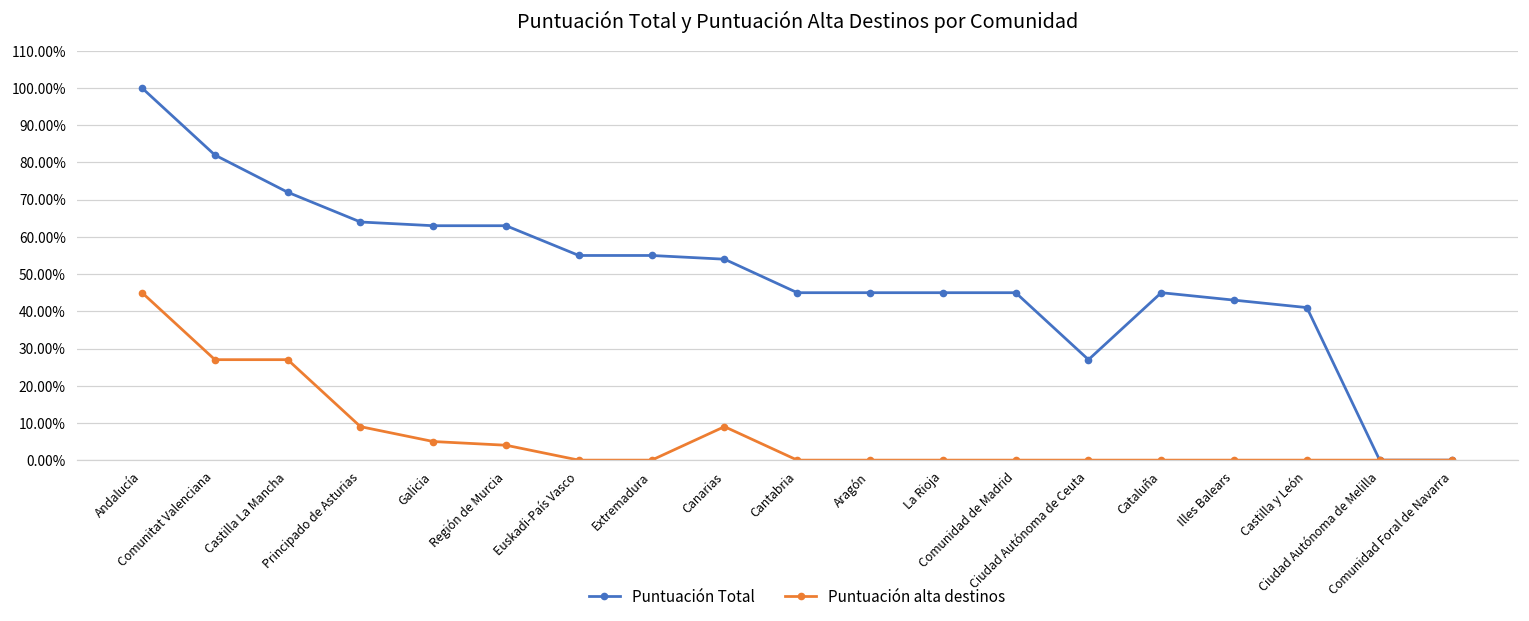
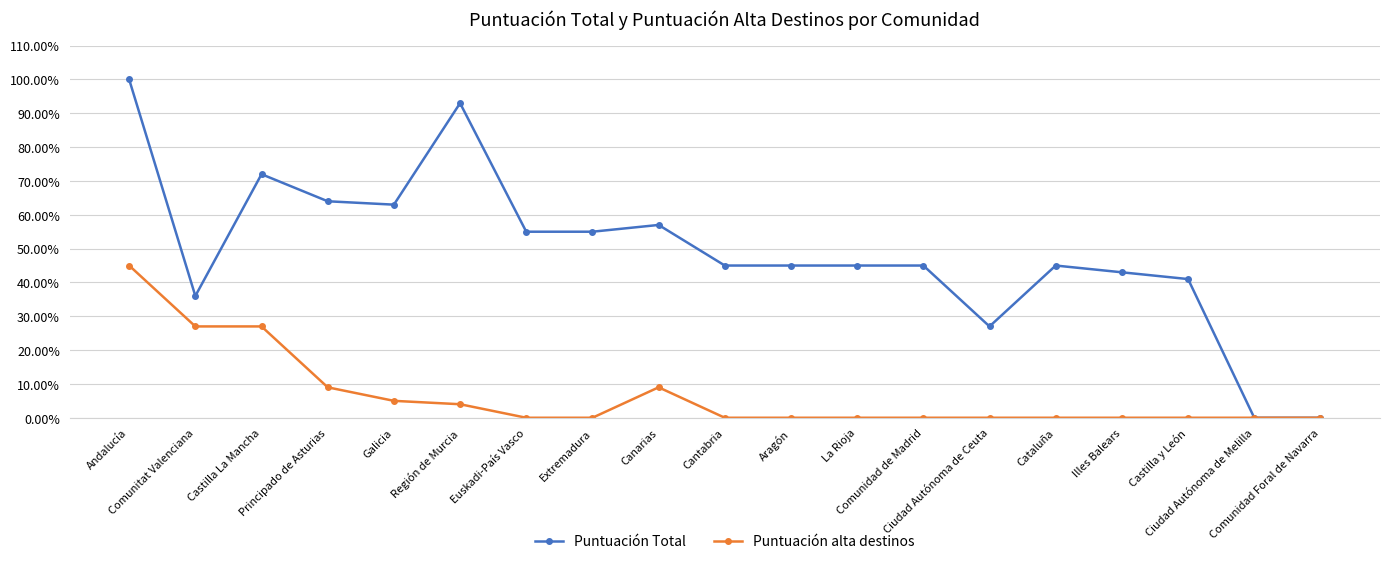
Puntuación Total, Comunitat Valenciana: 82% -> 36%
Puntuación Total, Región de Murcia: 63% -> 93%
Puntuación Total, Canarias: 54% -> 57%
